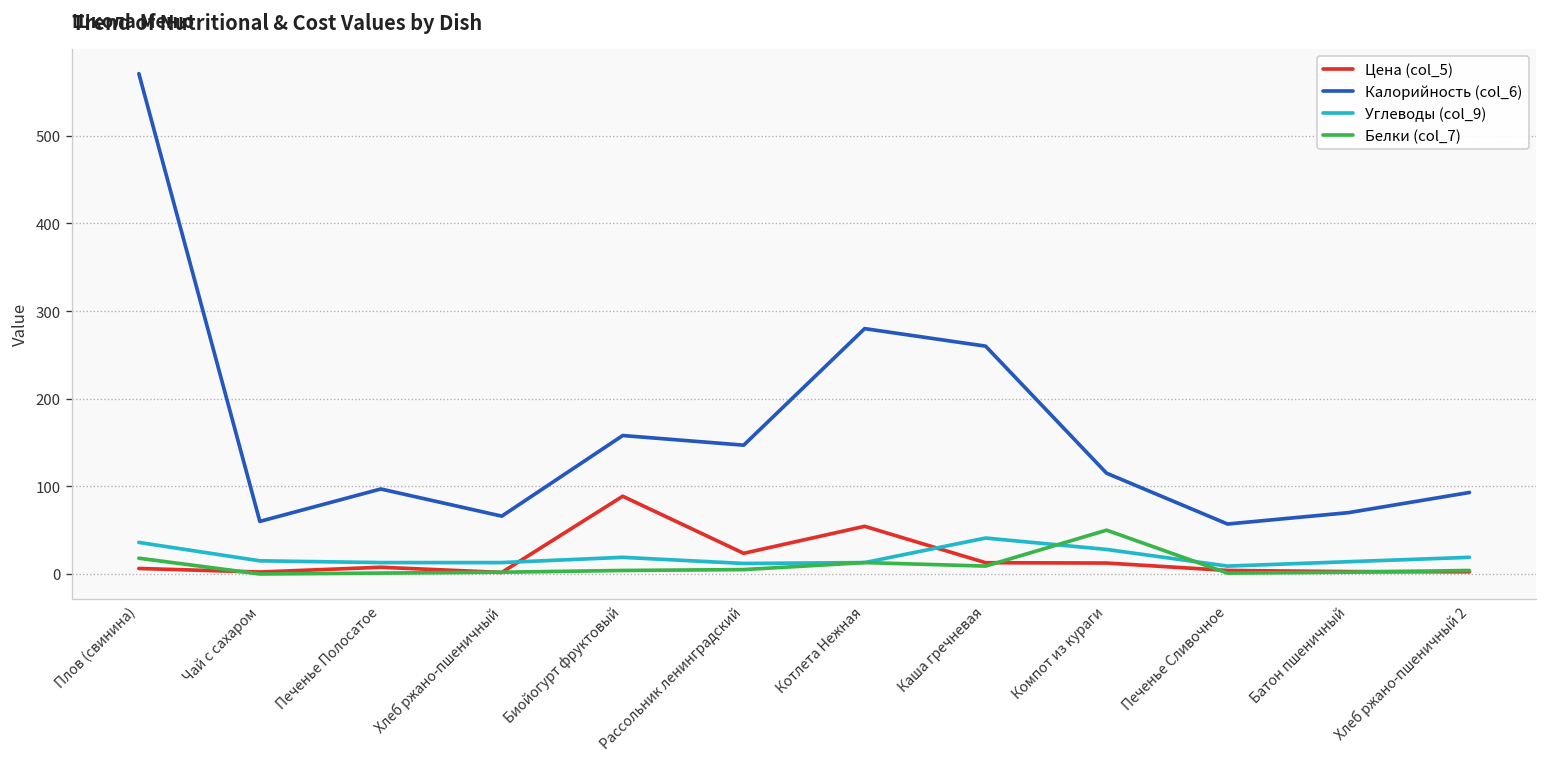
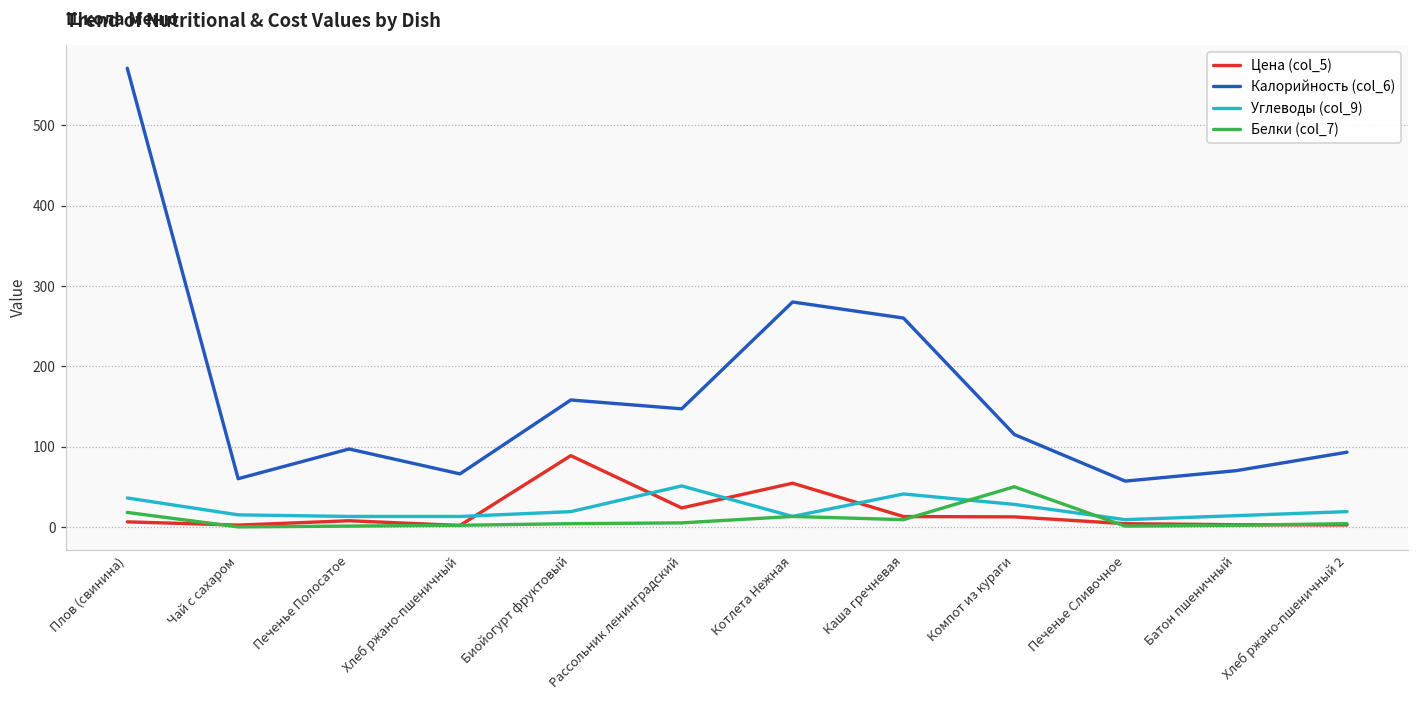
Углеводы (col_9), Рассольник ленинградский: 10 -> 50
